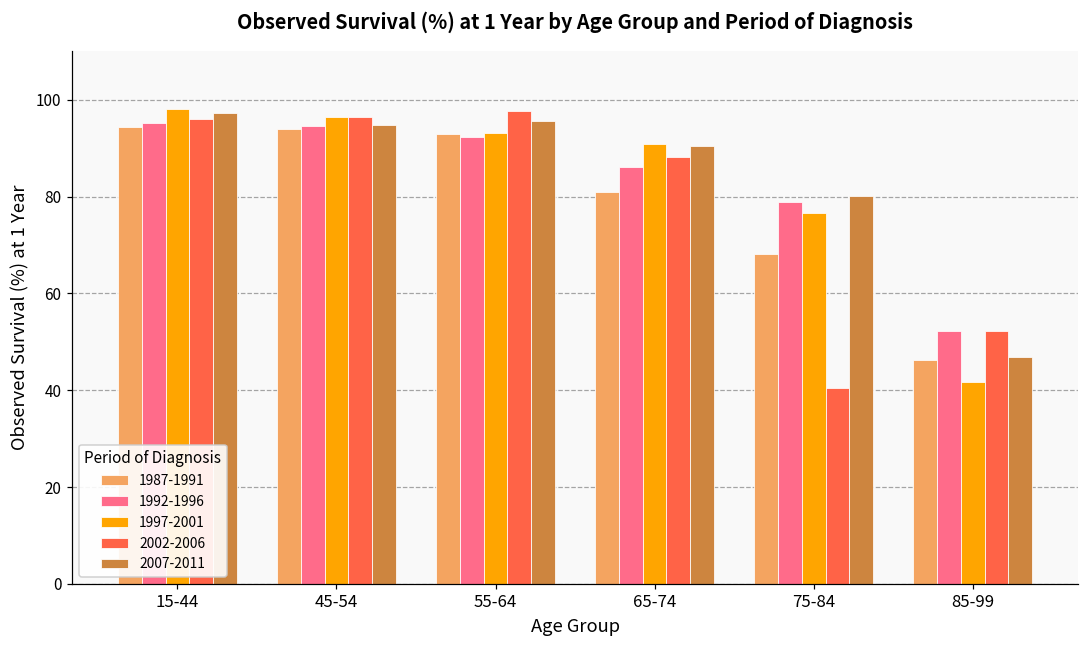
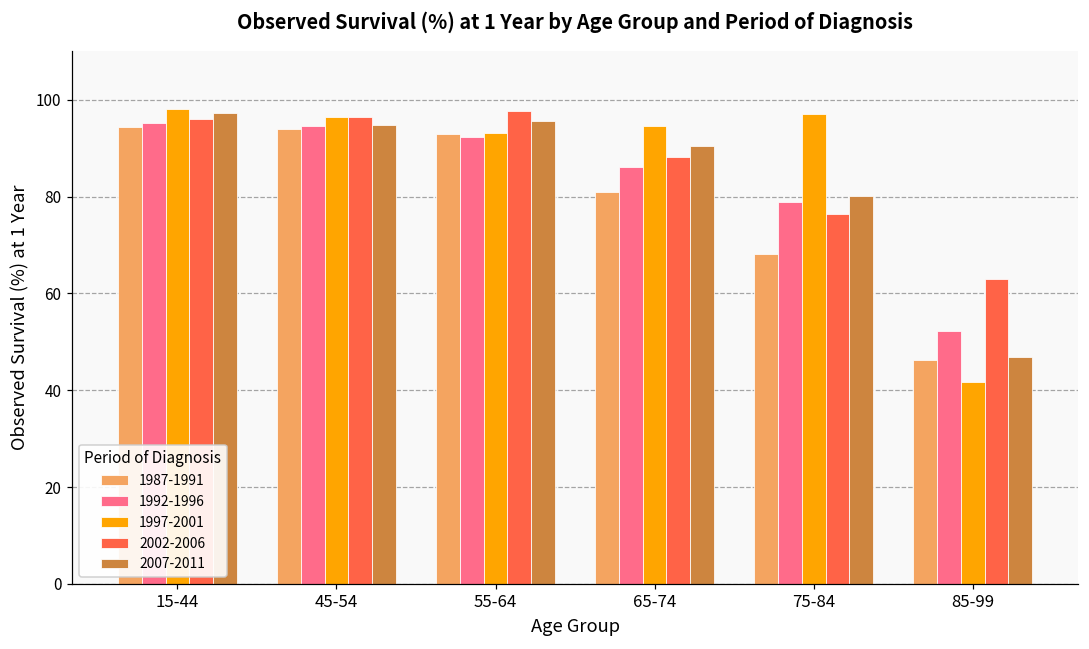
1997-2001, 65-74: 91 -> 95
1997-2001, 75-84: 77 -> 97
2002-2006, 75-84: 40 -> 76
2002-2006, 85-99: 52 -> 63
